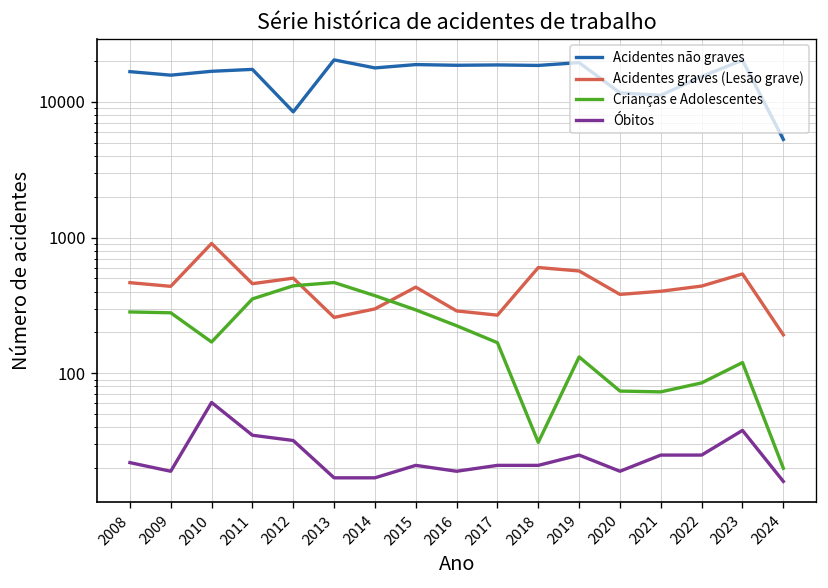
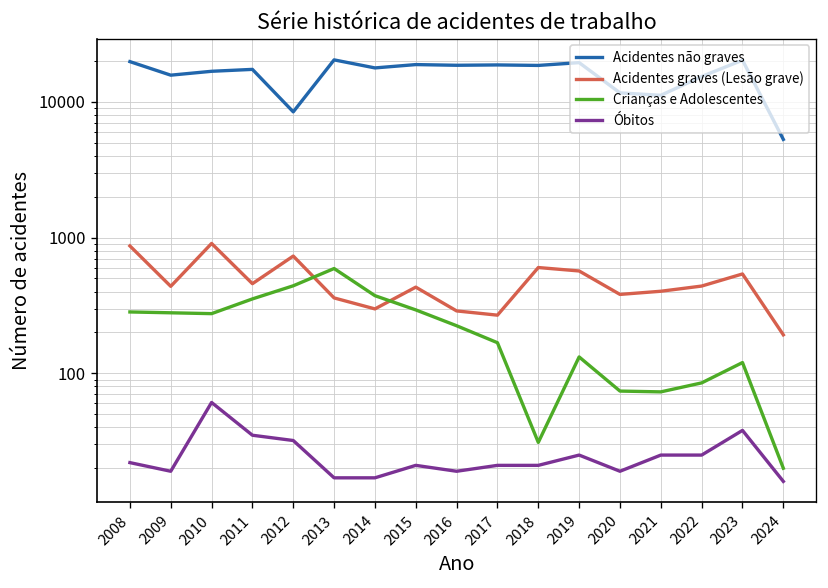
Acidentes não graves, 2008: 17000 -> 20000
Acidentes graves (Lesão grave), 2008: 470 -> 900
Crianças e Adolescentes, 2010: 170 -> 280
Acidentes graves (Lesão grave), 2012: 500 -> 700
Acidentes graves (Lesão grave), 2013: 260 -> 360
Crianças e Adolescentes, 2013: 470 -> 600
